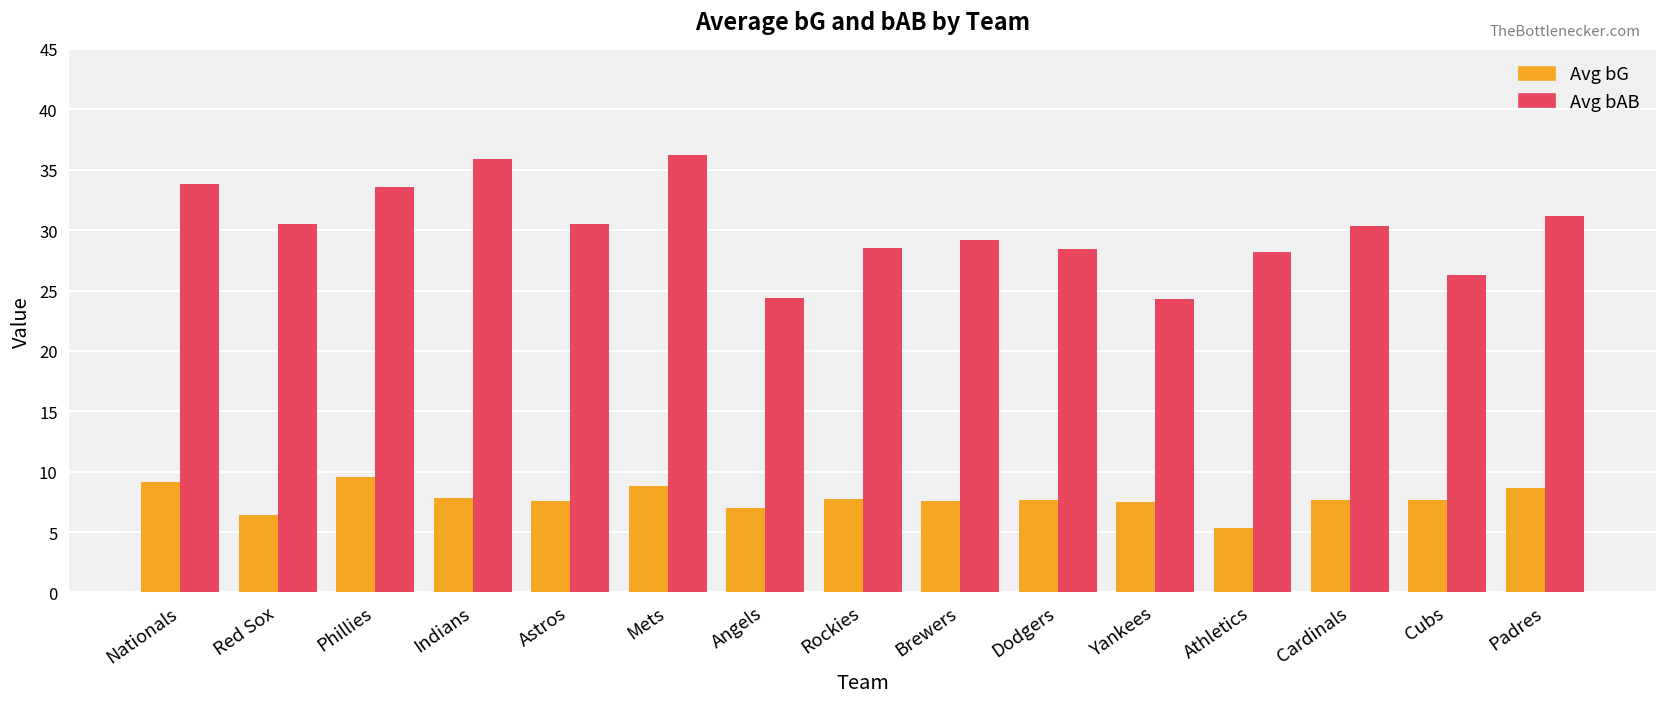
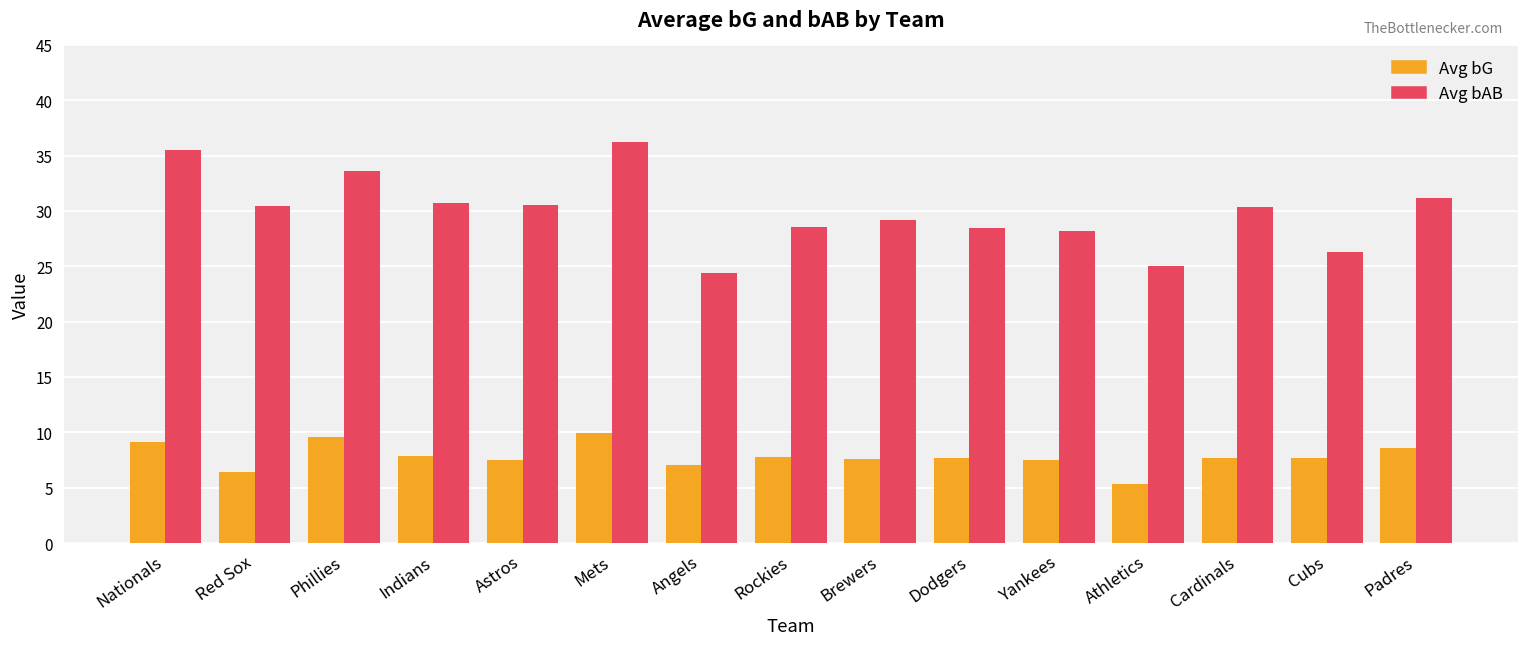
Avg bAB, Nationals: 33.8 -> 35.5
Avg bAB, Indians: 35.9 -> 30.8
Avg bG, Mets: 8.8 -> 9.9
Avg bAB, Yankees: 24.3 -> 28.2
Avg bAB, Athletics: 28.2 -> 25.0
